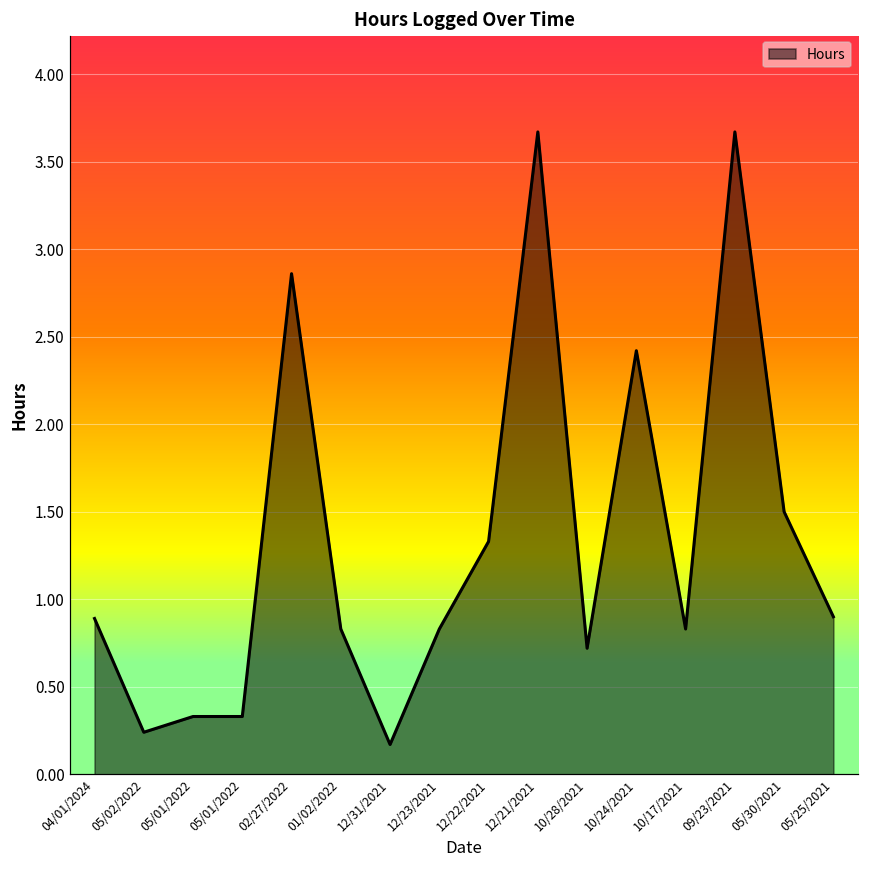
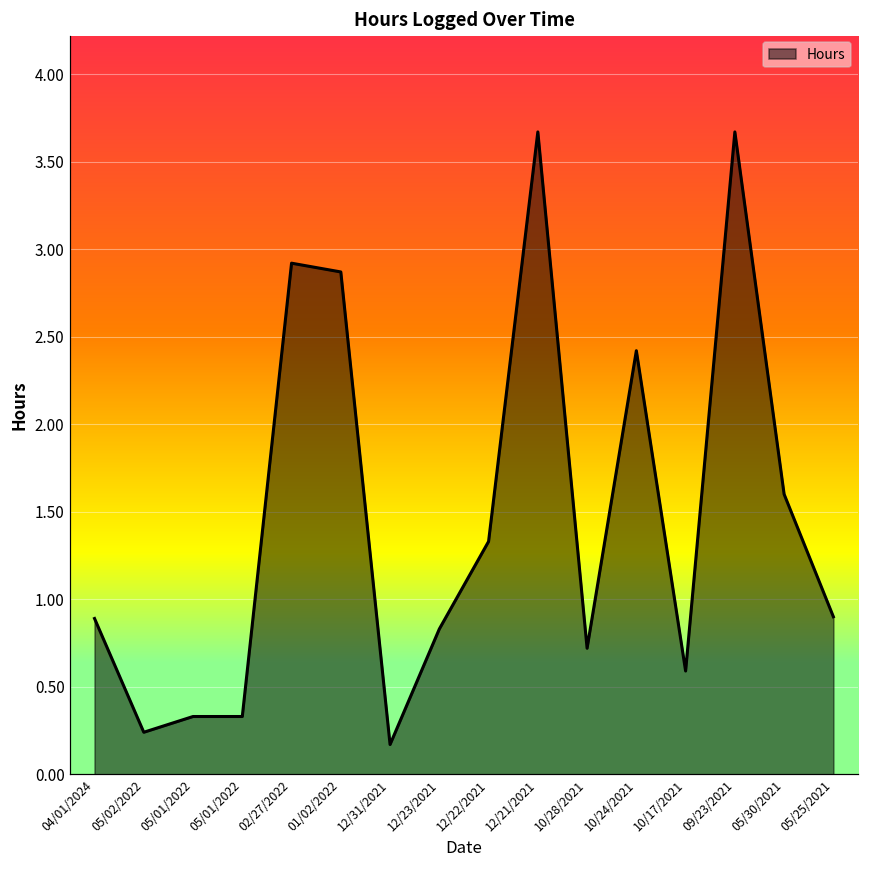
02/27/2022: 2.86 -> 2.92
01/02/2022: 0.83 -> 2.87
10/17/2021: 0.83 -> 0.59
05/30/2021: 1.5 -> 1.6
